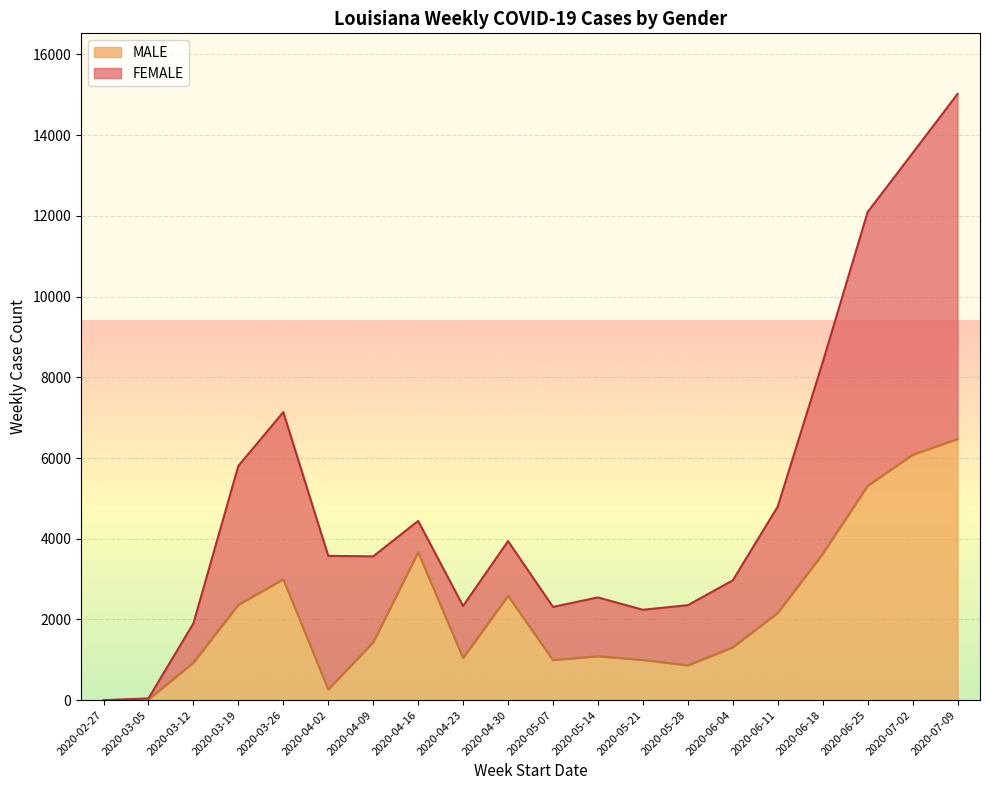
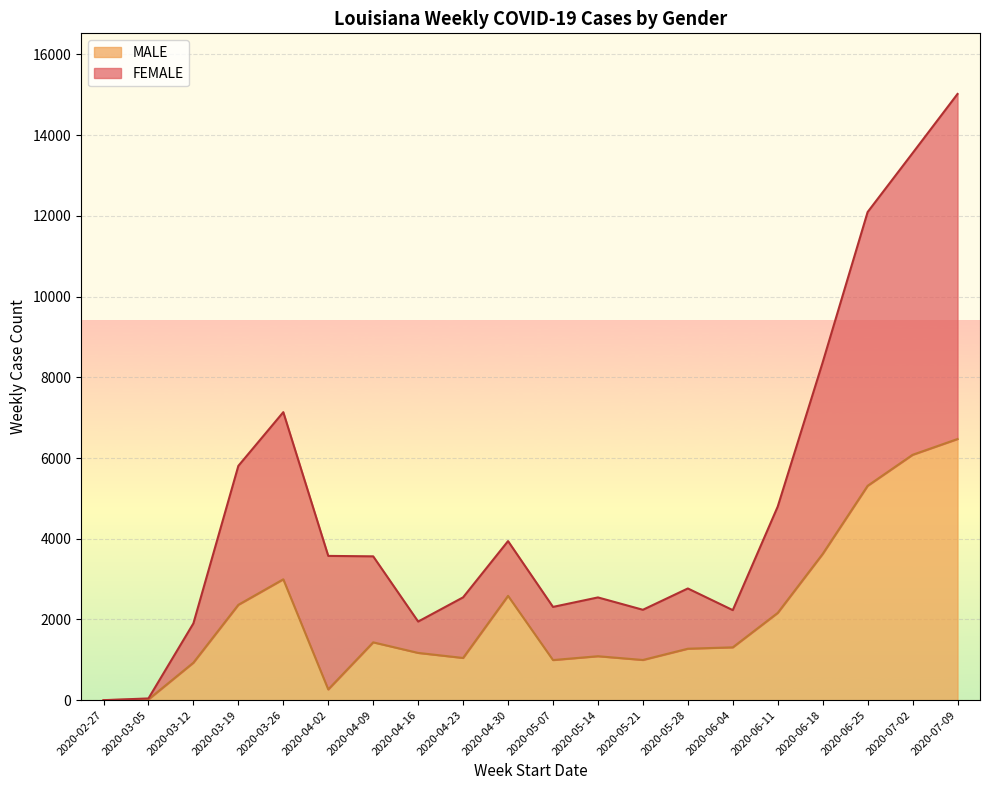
MALE, 2020-04-16: 3700 -> 1200
FEMALE, 2020-04-23: 1300 -> 1500
MALE, 2020-05-28: 900 -> 1300
FEMALE, 2020-06-04: 1700 -> 900
